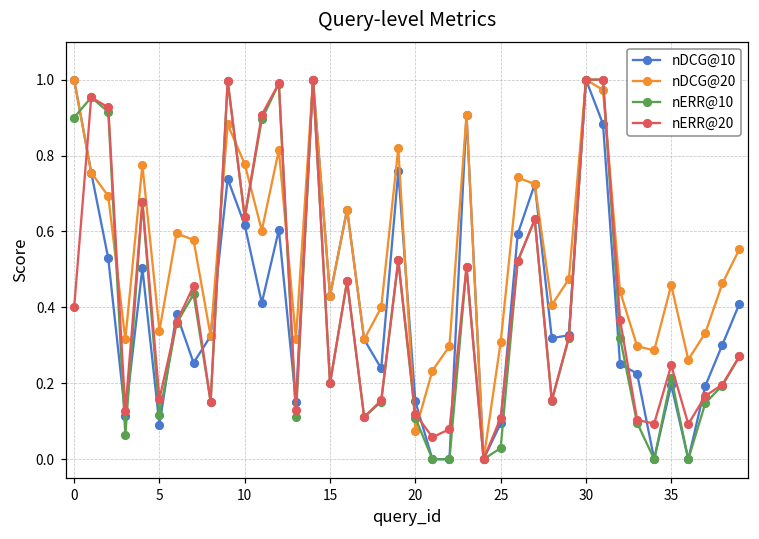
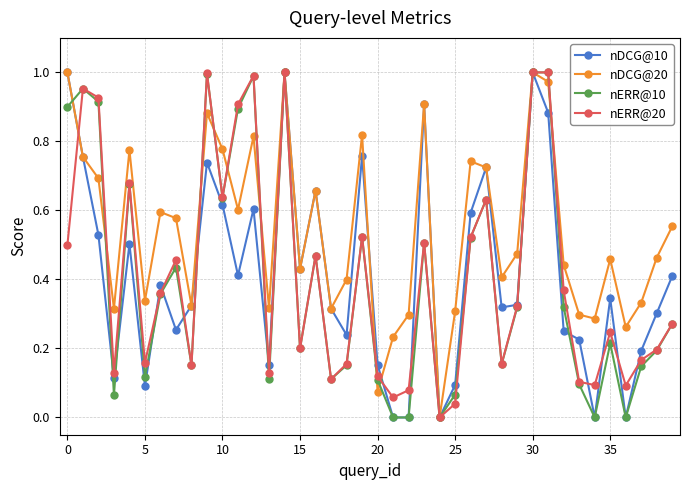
nERR@20, 0: 0.4 -> 0.5
nERR@10, 25: 0.03 -> 0.07
nERR@20, 25: 0.11 -> 0.04
nDCG@10, 35: 0.20 -> 0.35
